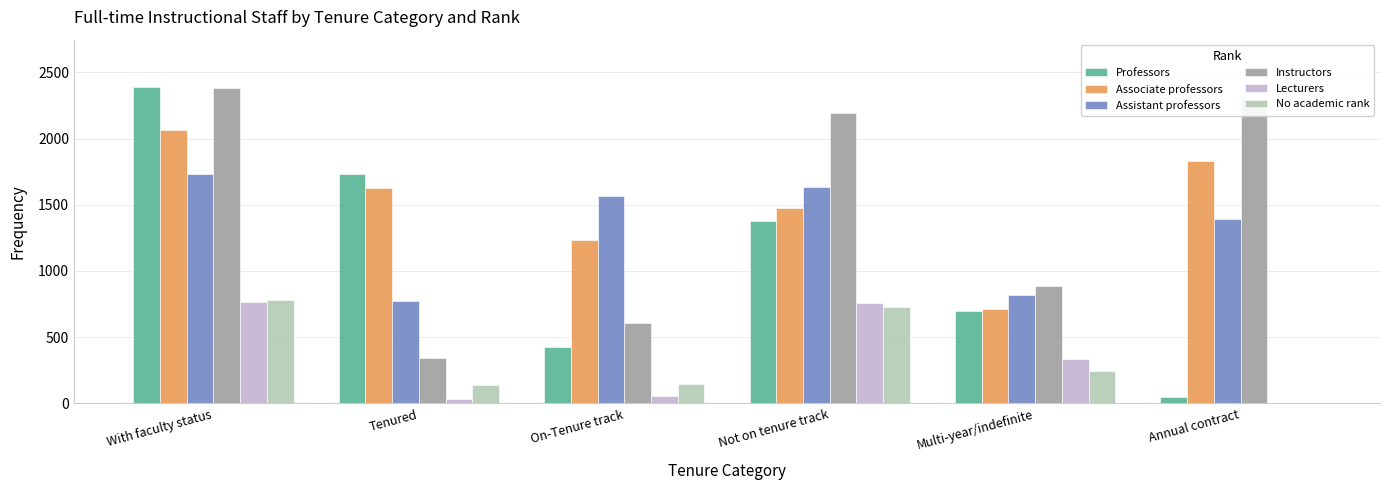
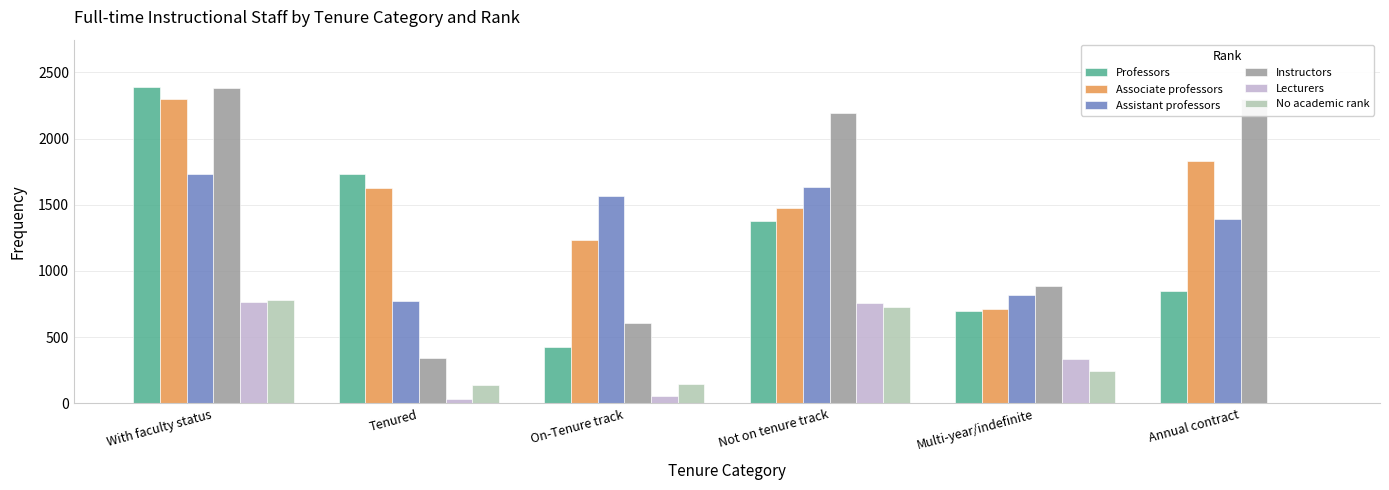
Associate professors, With faculty status: 2060 -> 2300
Professors, Annual contract: 50 -> 850
